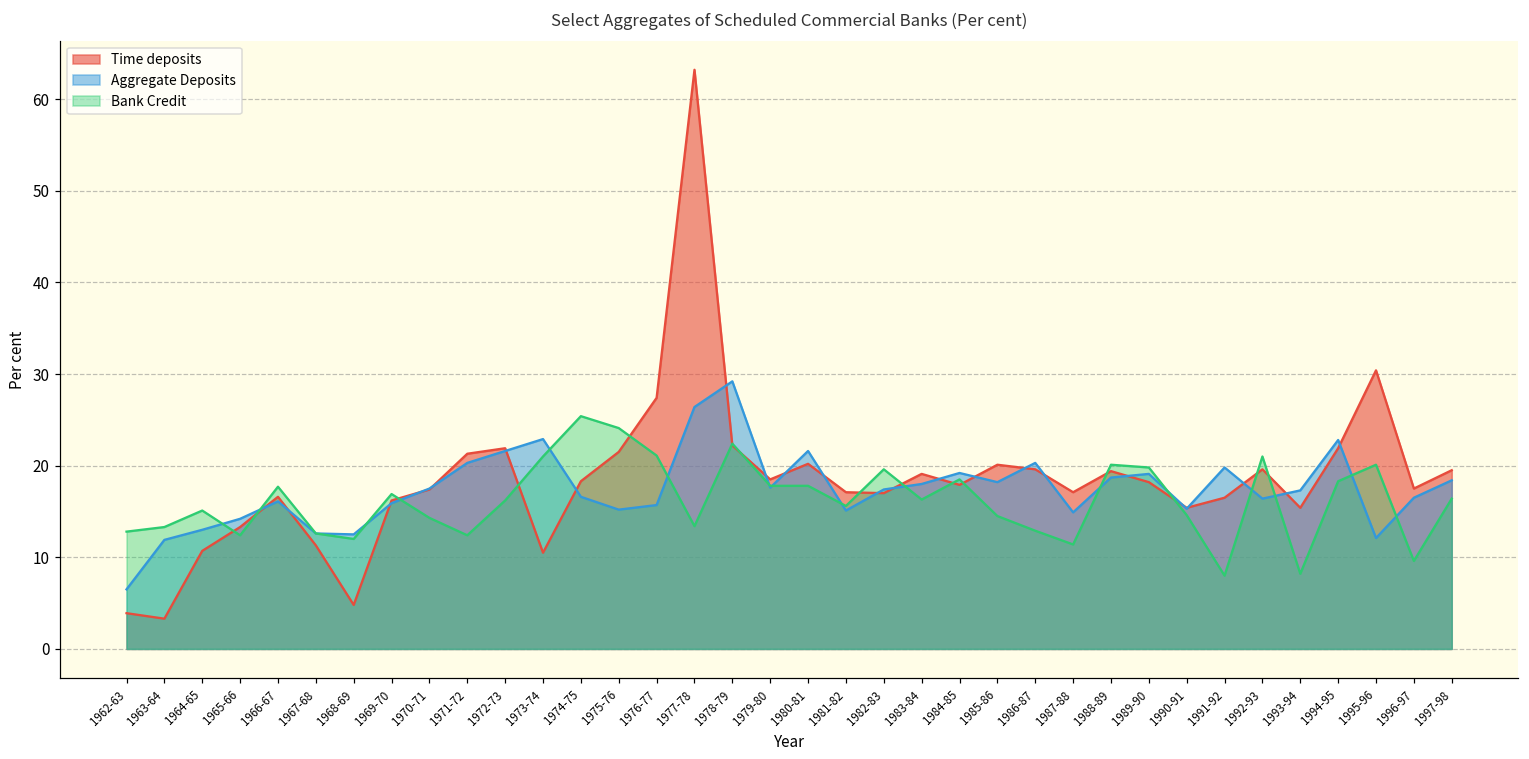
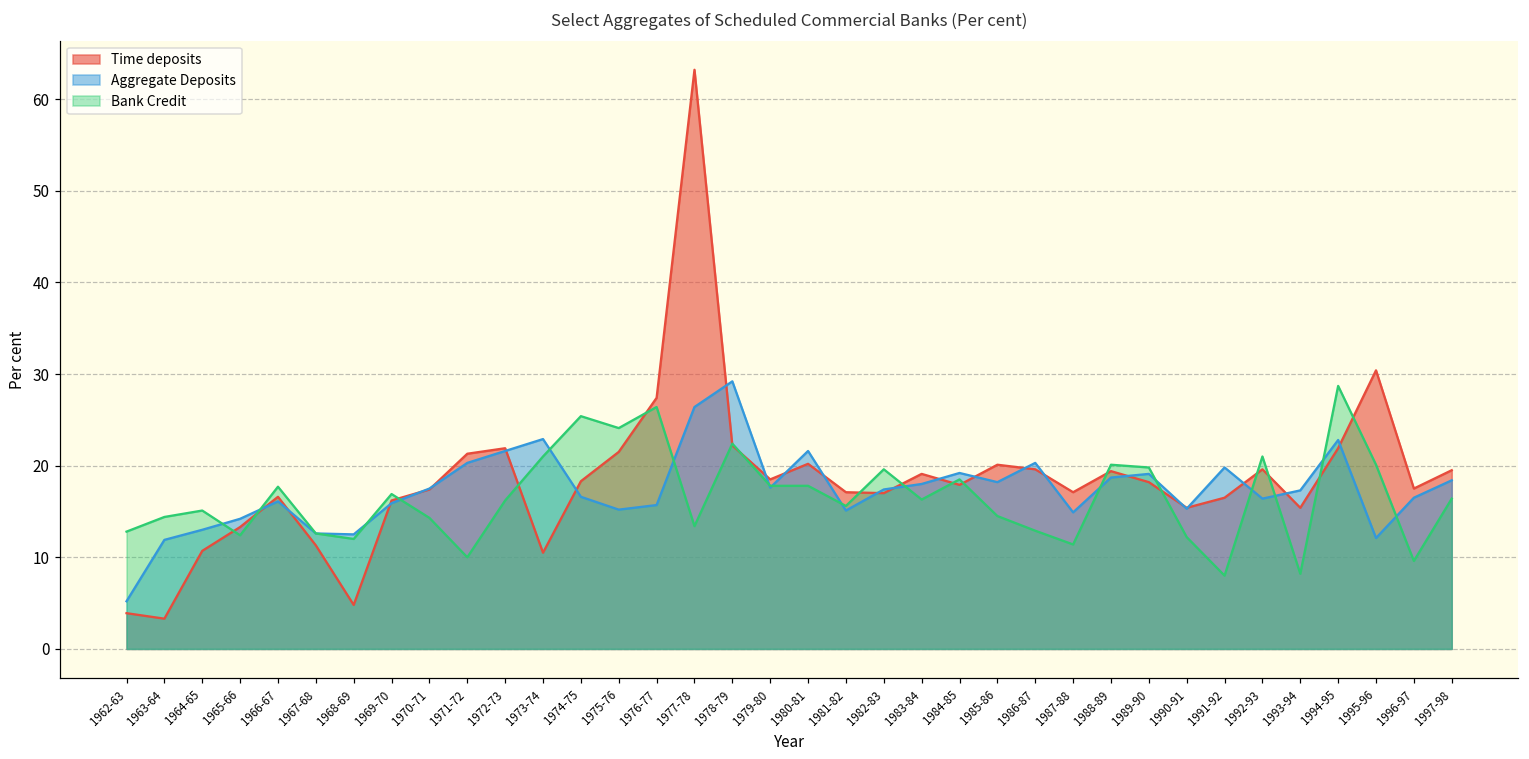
Aggregate Deposits, 1962-63: 7 -> 5
Bank Credit, 1963-64: 13 -> 14
Bank Credit, 1971-72: 12 -> 10
Bank Credit, 1976-77: 21 -> 26
Bank Credit, 1990-91: 15 -> 12
Bank Credit, 1994-95: 18 -> 29
